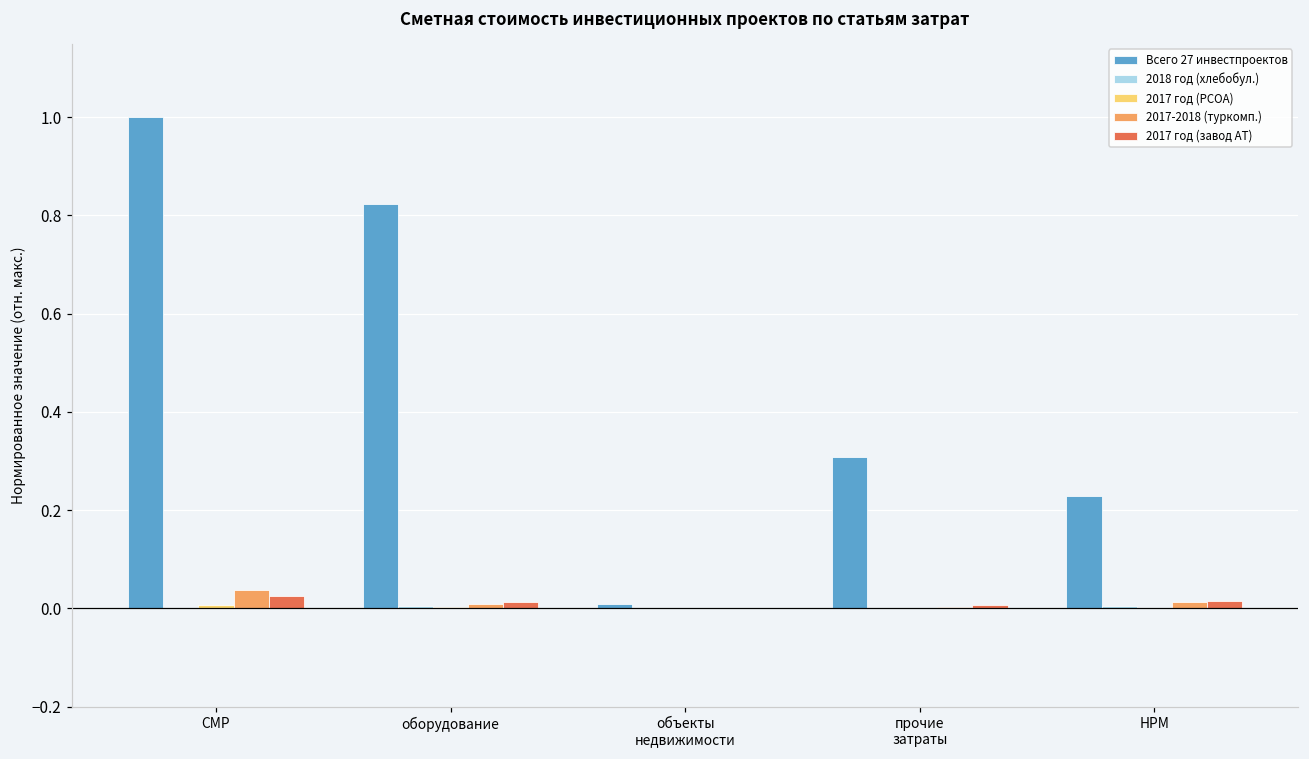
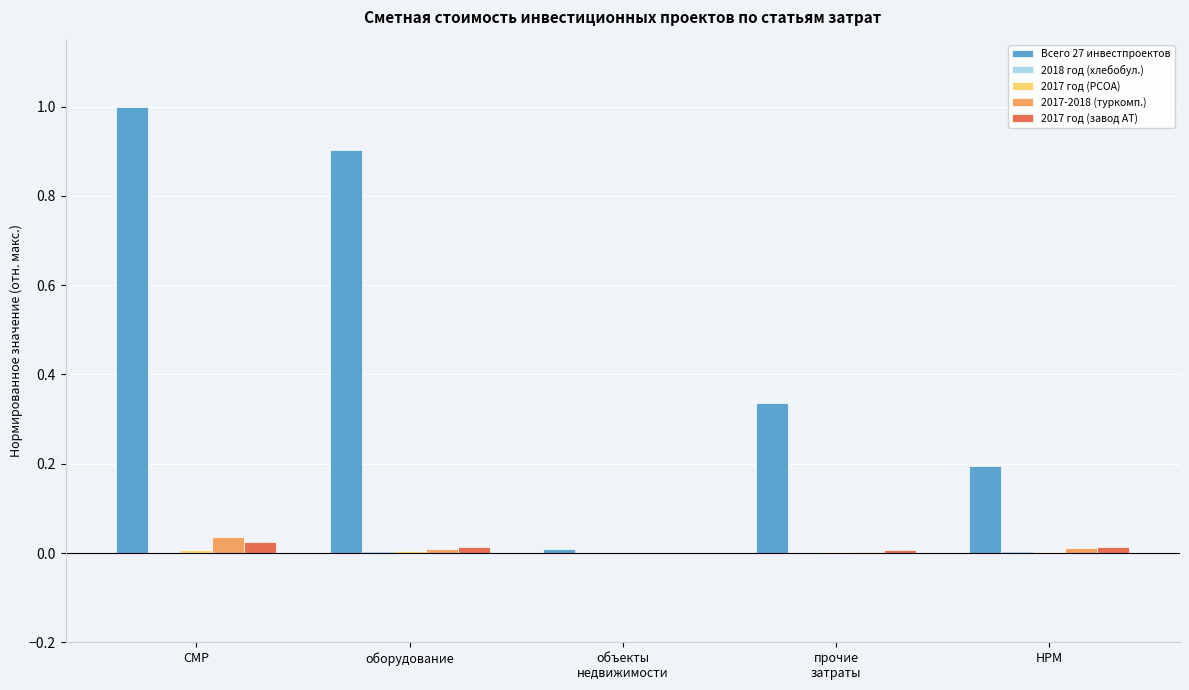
Всего 27 инвестпроектов, оборудование: 0.82 -> 0.90
Всего 27 инвестпроектов, прочие затраты: 0.31 -> 0.34
Всего 27 инвестпроектов, НРМ: 0.23 -> 0.20
